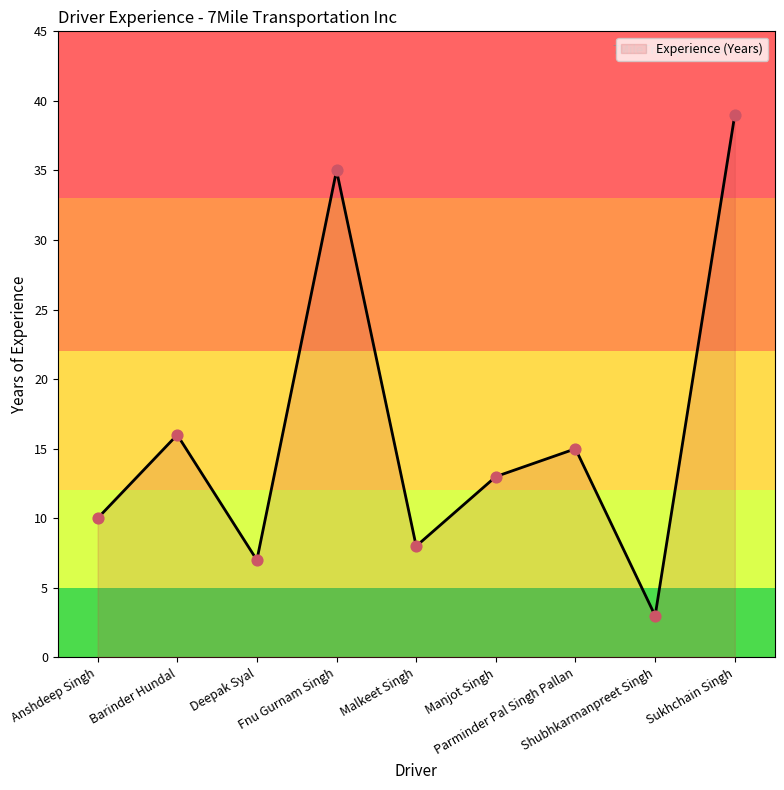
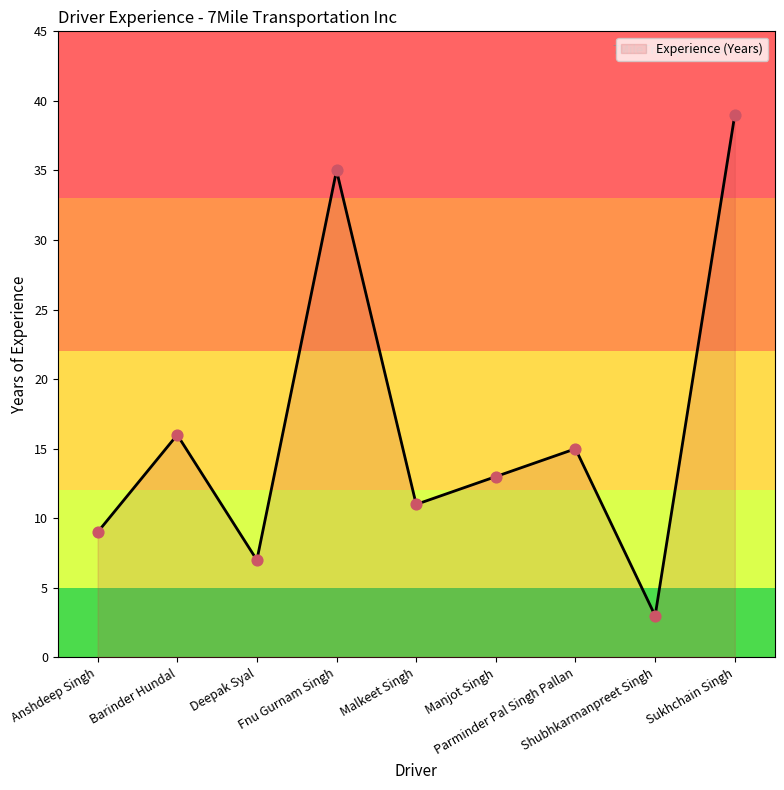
Anshdeep Singh: 10 -> 9
Malkeet Singh: 8 -> 11
